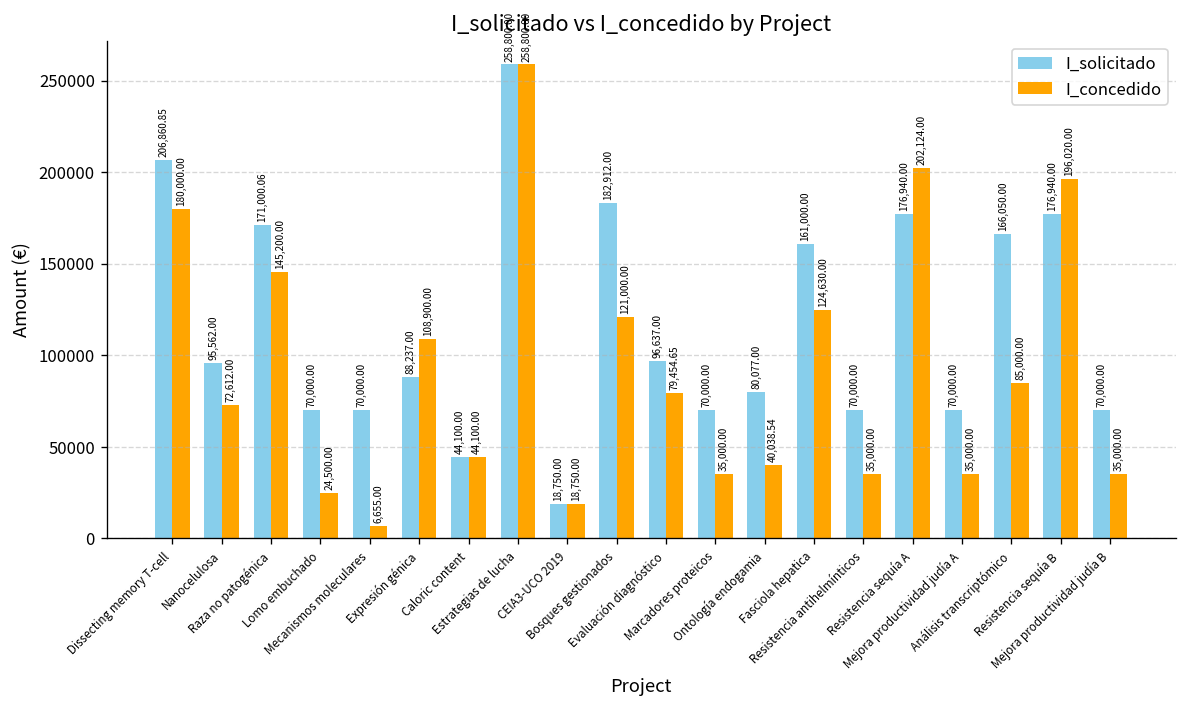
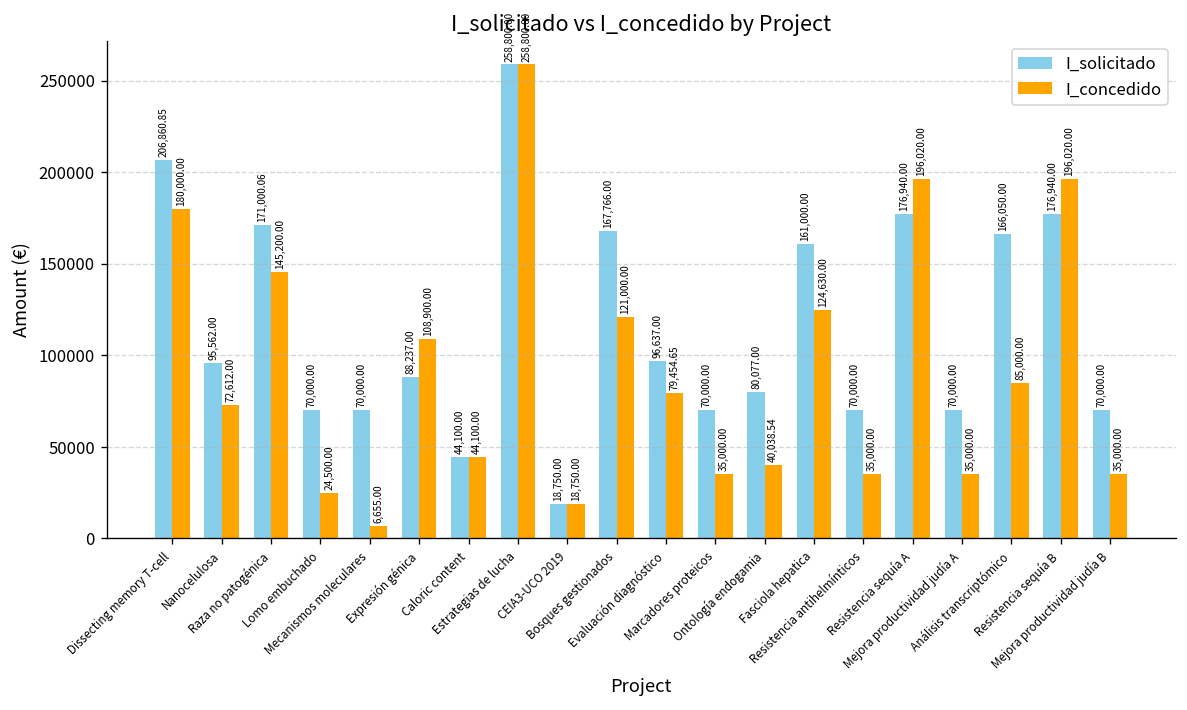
I_solicitado, Bosques gestionados: 182,912.00 -> 167,766.00
I_concedido, Resistencia sequía A: 202,124.00 -> 196,020.00
